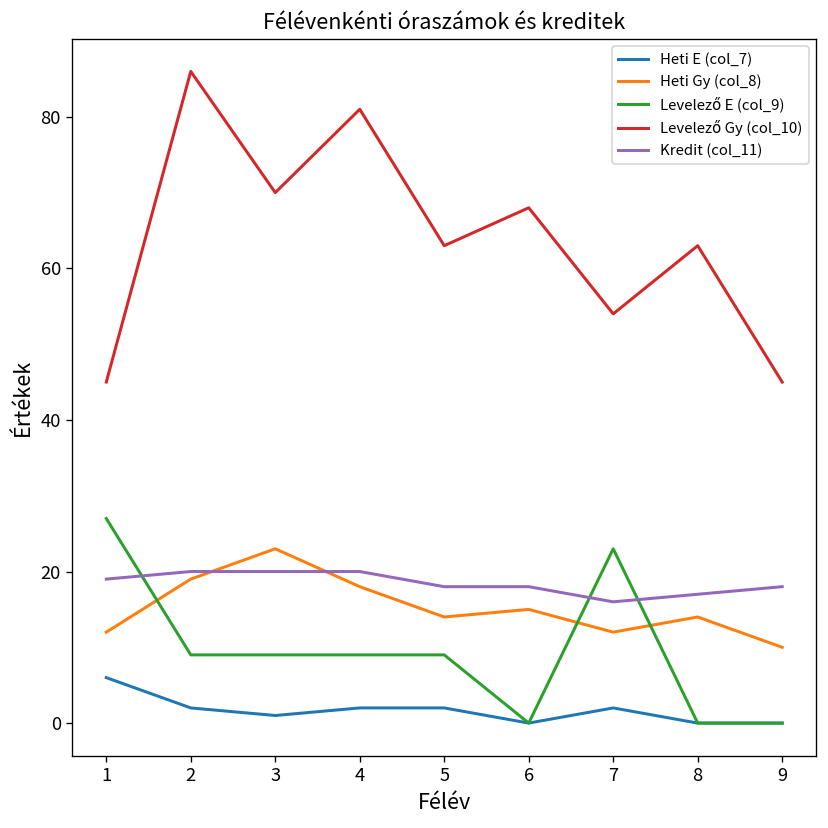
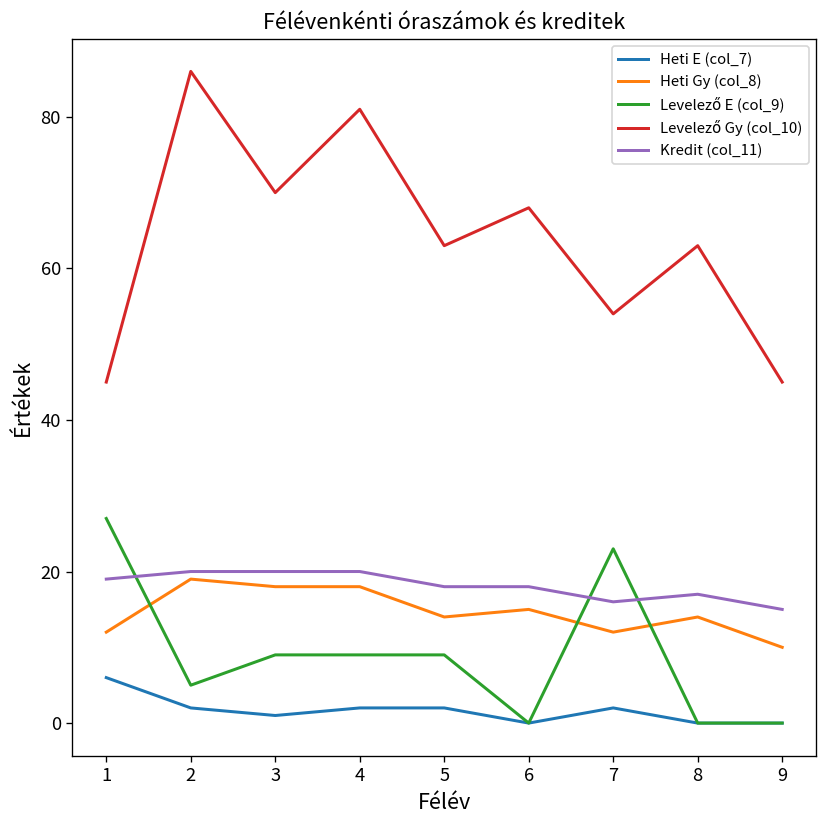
Levelező E (col_9), 2: 9 -> 5
Heti Gy (col_8), 3: 23 -> 18
Kredit (col_11), 9: 18 -> 15
